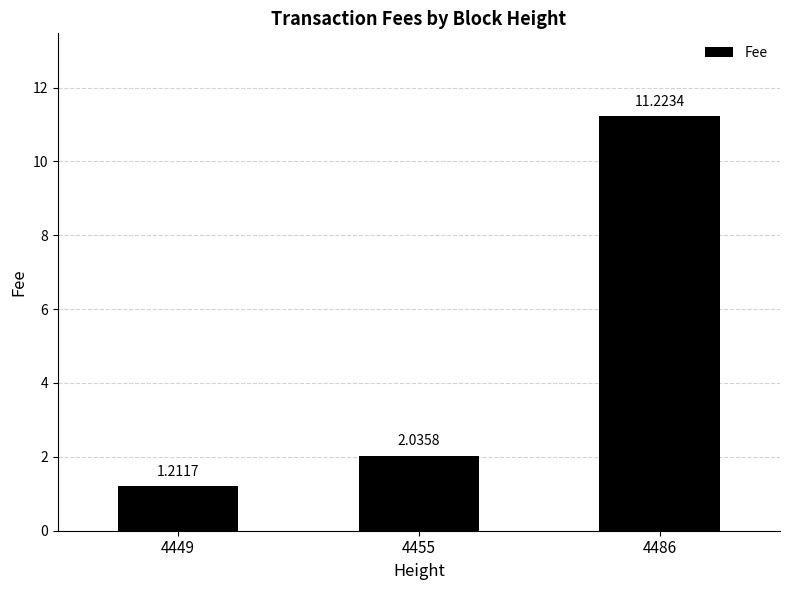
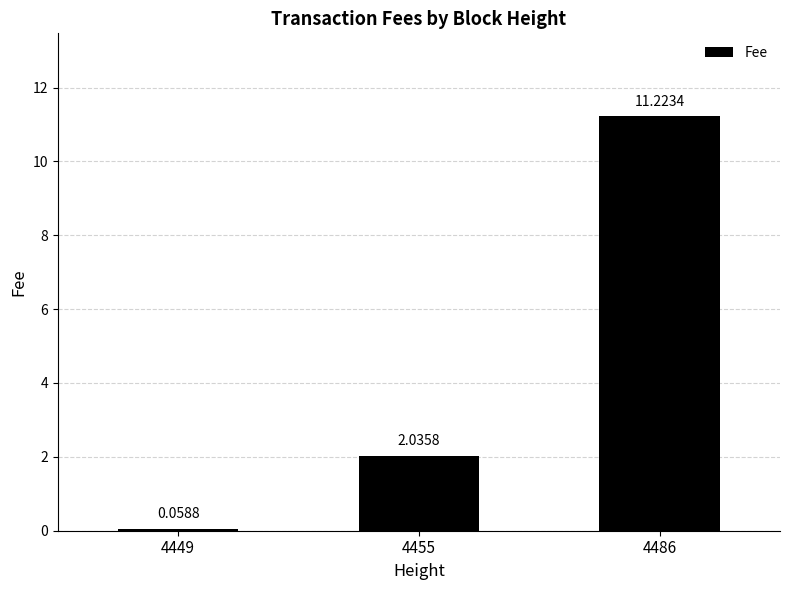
4449: 1.2117 -> 0.0588
